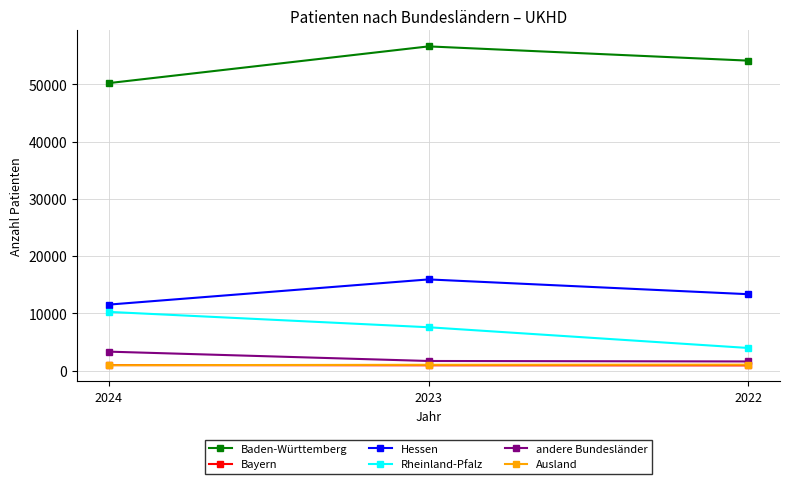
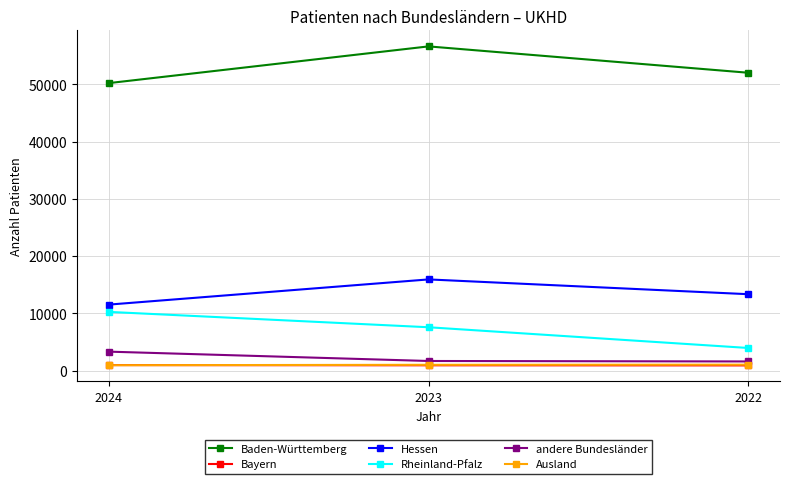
Baden-Württemberg, 2022: 54000 -> 52000
